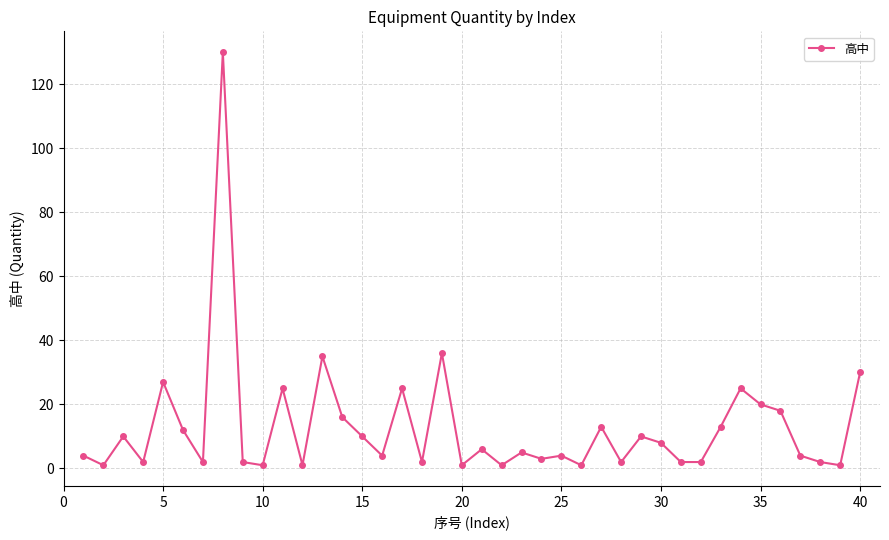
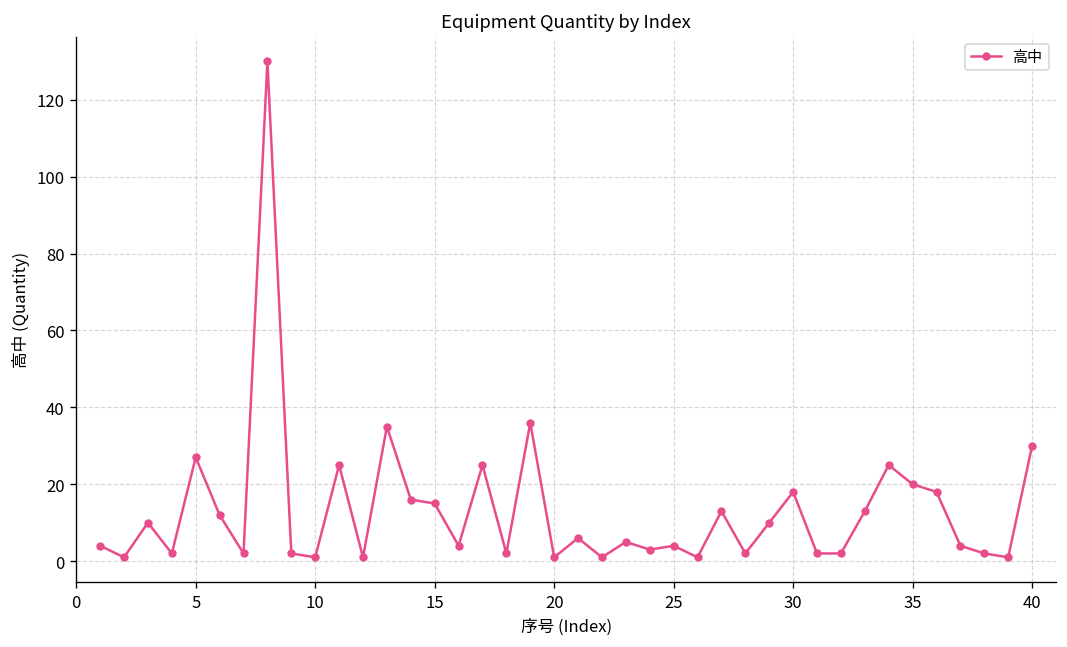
15: 10 -> 15
30: 8 -> 18
